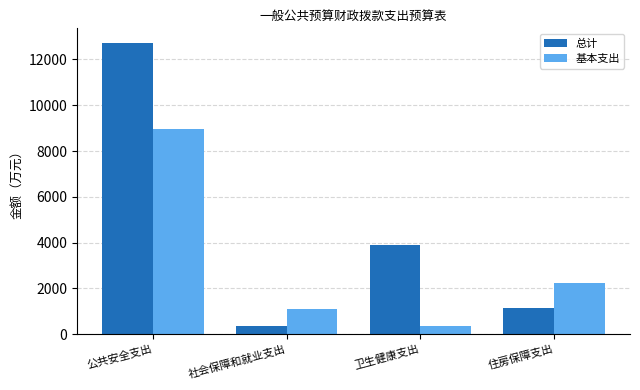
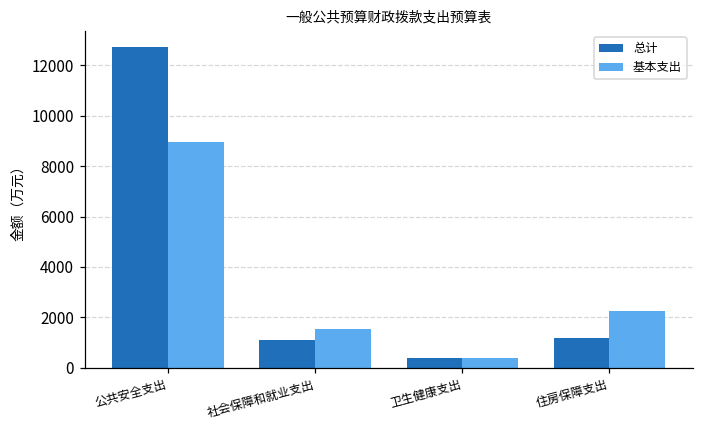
总计, 社会保障和就业支出: 400 -> 1100
基本支出, 社会保障和就业支出: 1100 -> 1500
总计, 卫生健康支出: 3900 -> 400
